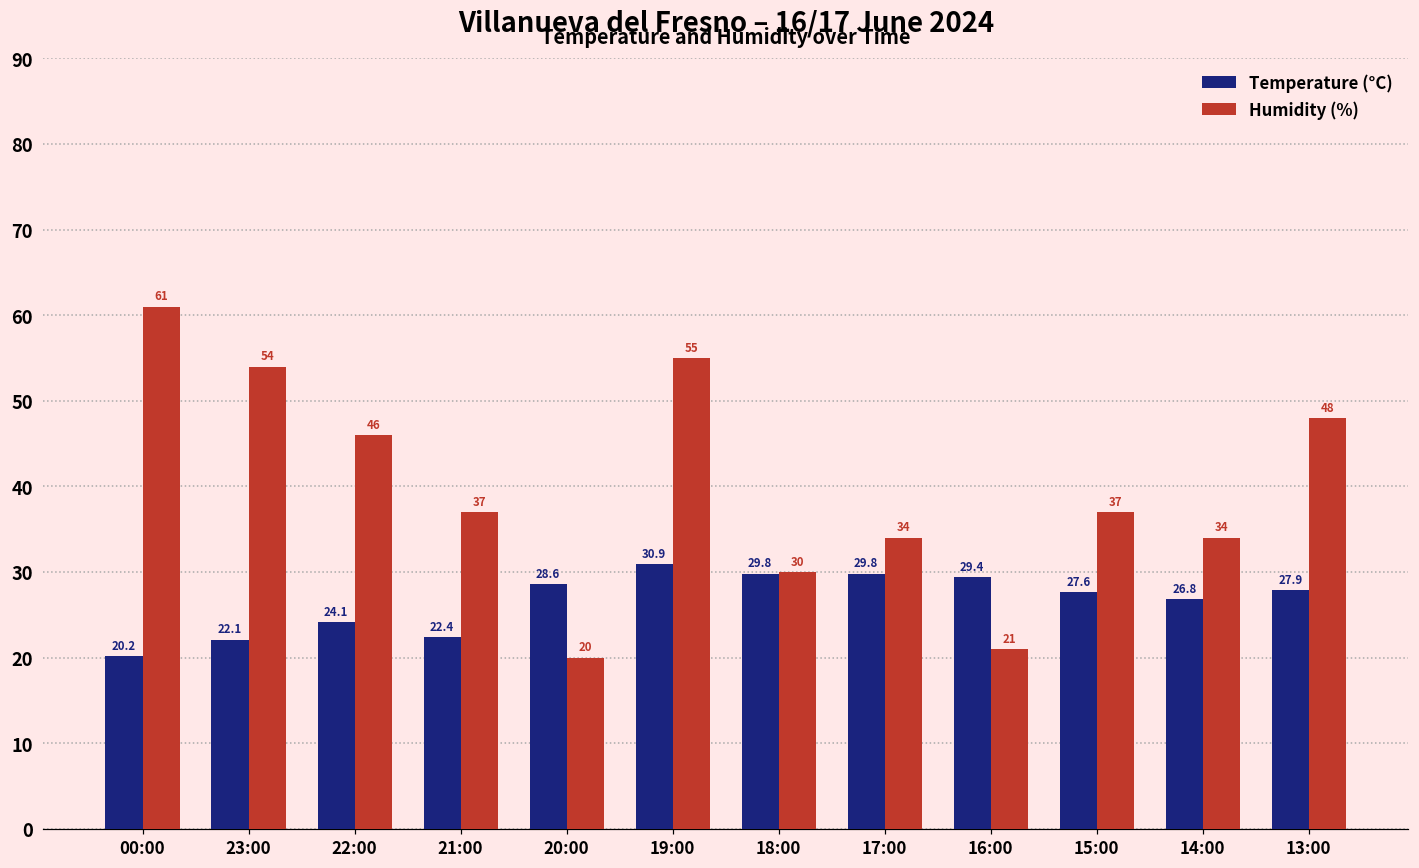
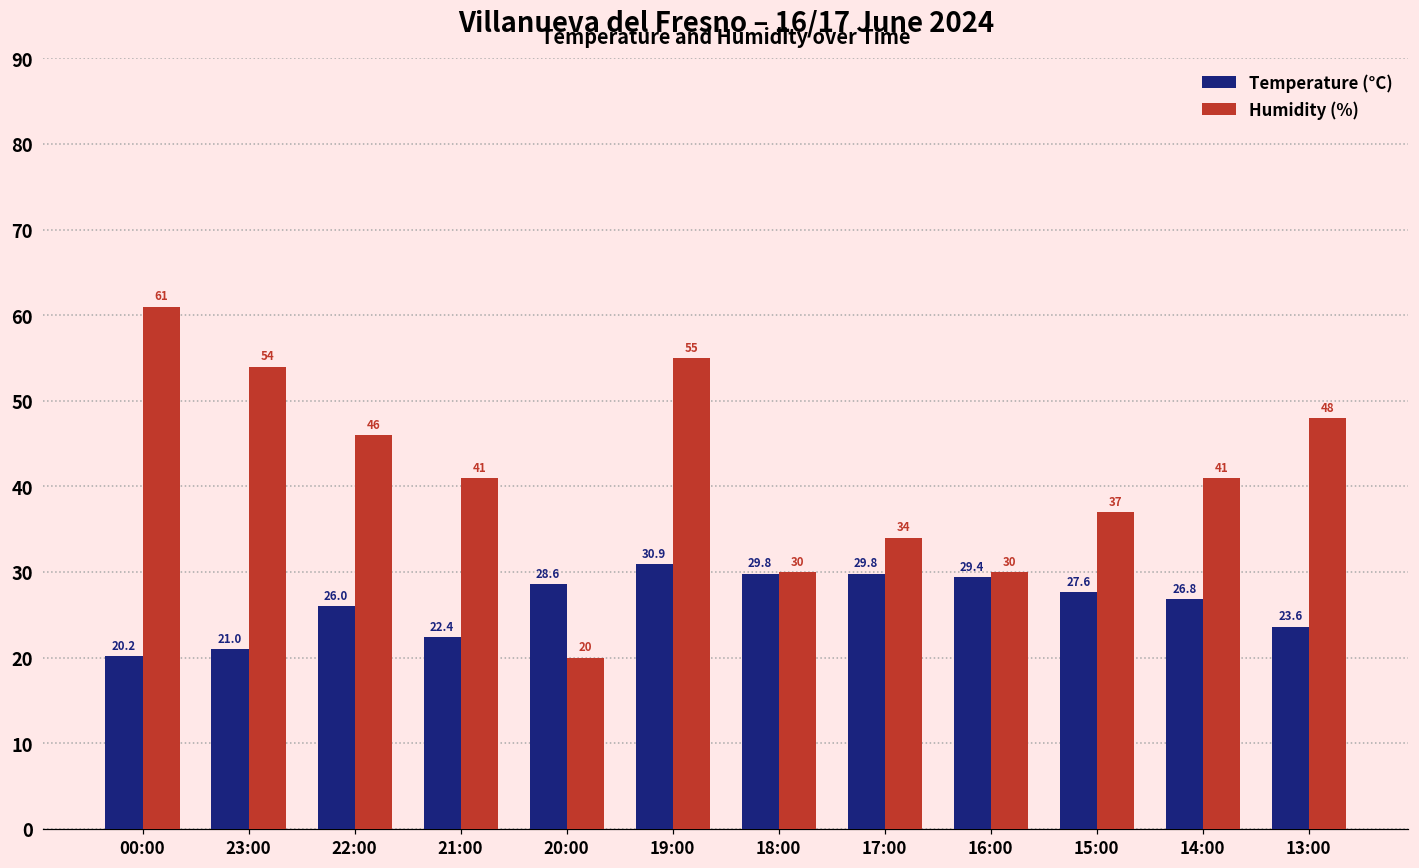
Temperature (°C), 23:00: 22.1 -> 21.0
Temperature (°C), 22:00: 24.1 -> 26.0
Humidity (%), 21:00: 37 -> 41
Humidity (%), 16:00: 21 -> 30
Humidity (%), 14:00: 34 -> 41
Temperature (°C), 13:00: 27.9 -> 23.6
